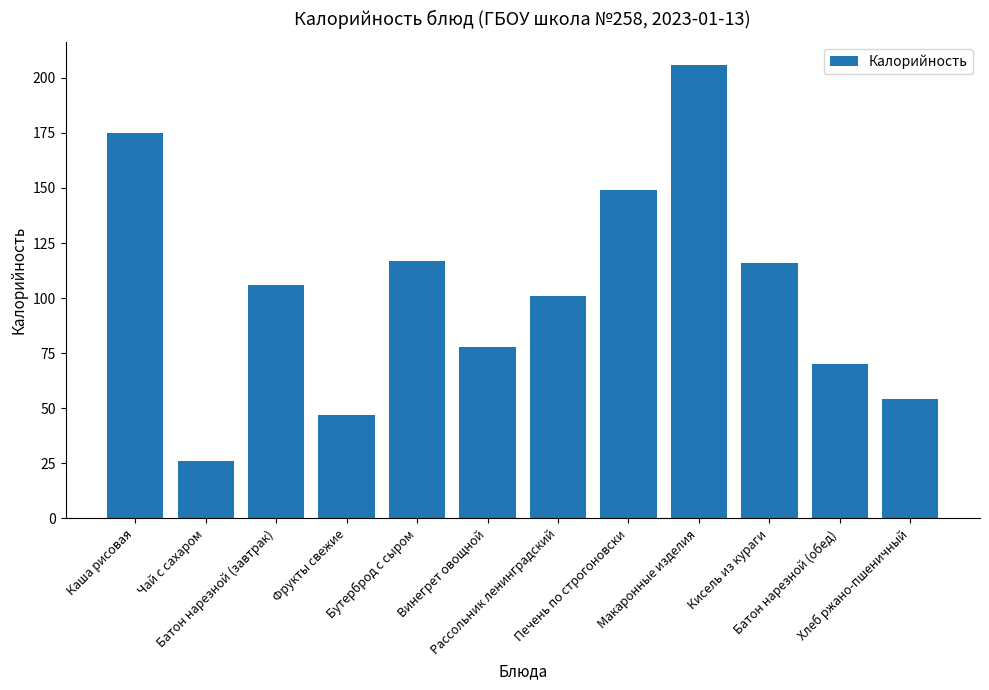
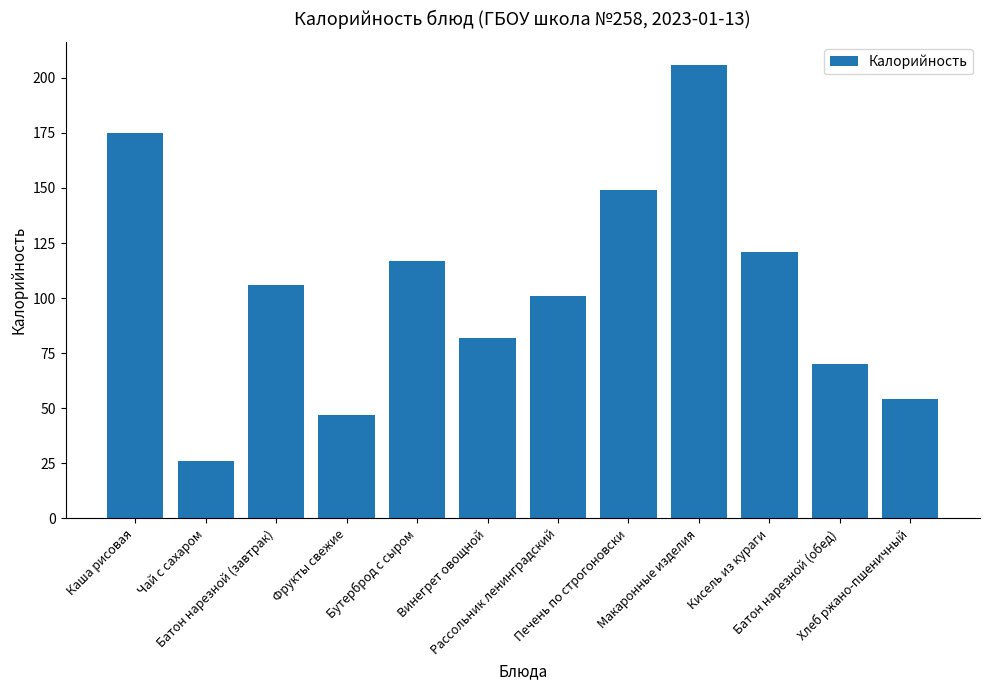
Винегрет овощной: 78 -> 82
Кисель из кураги: 116 -> 121
